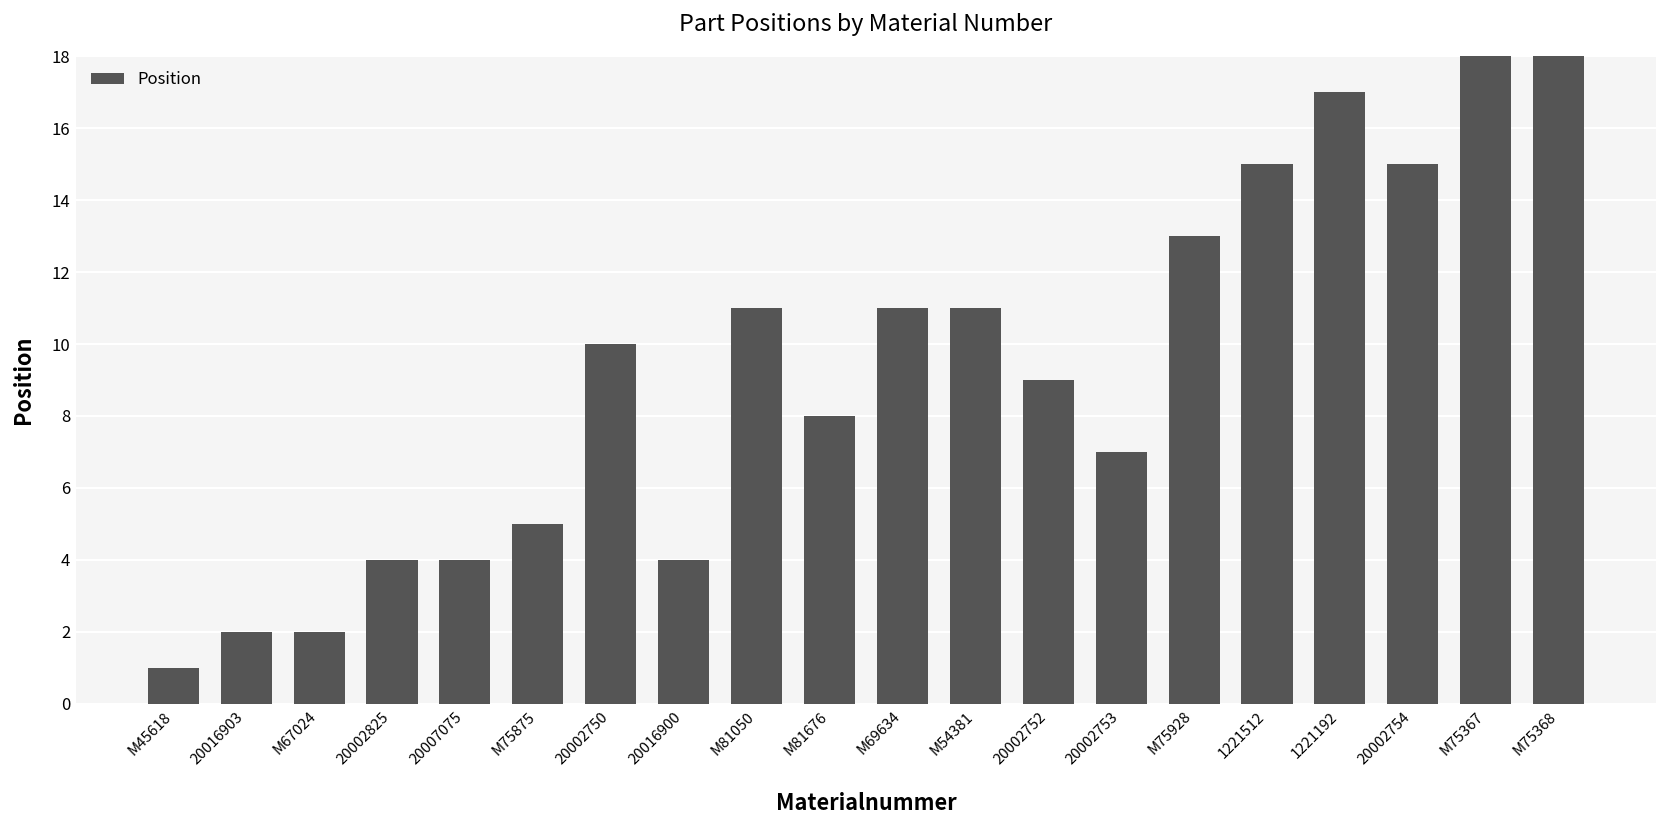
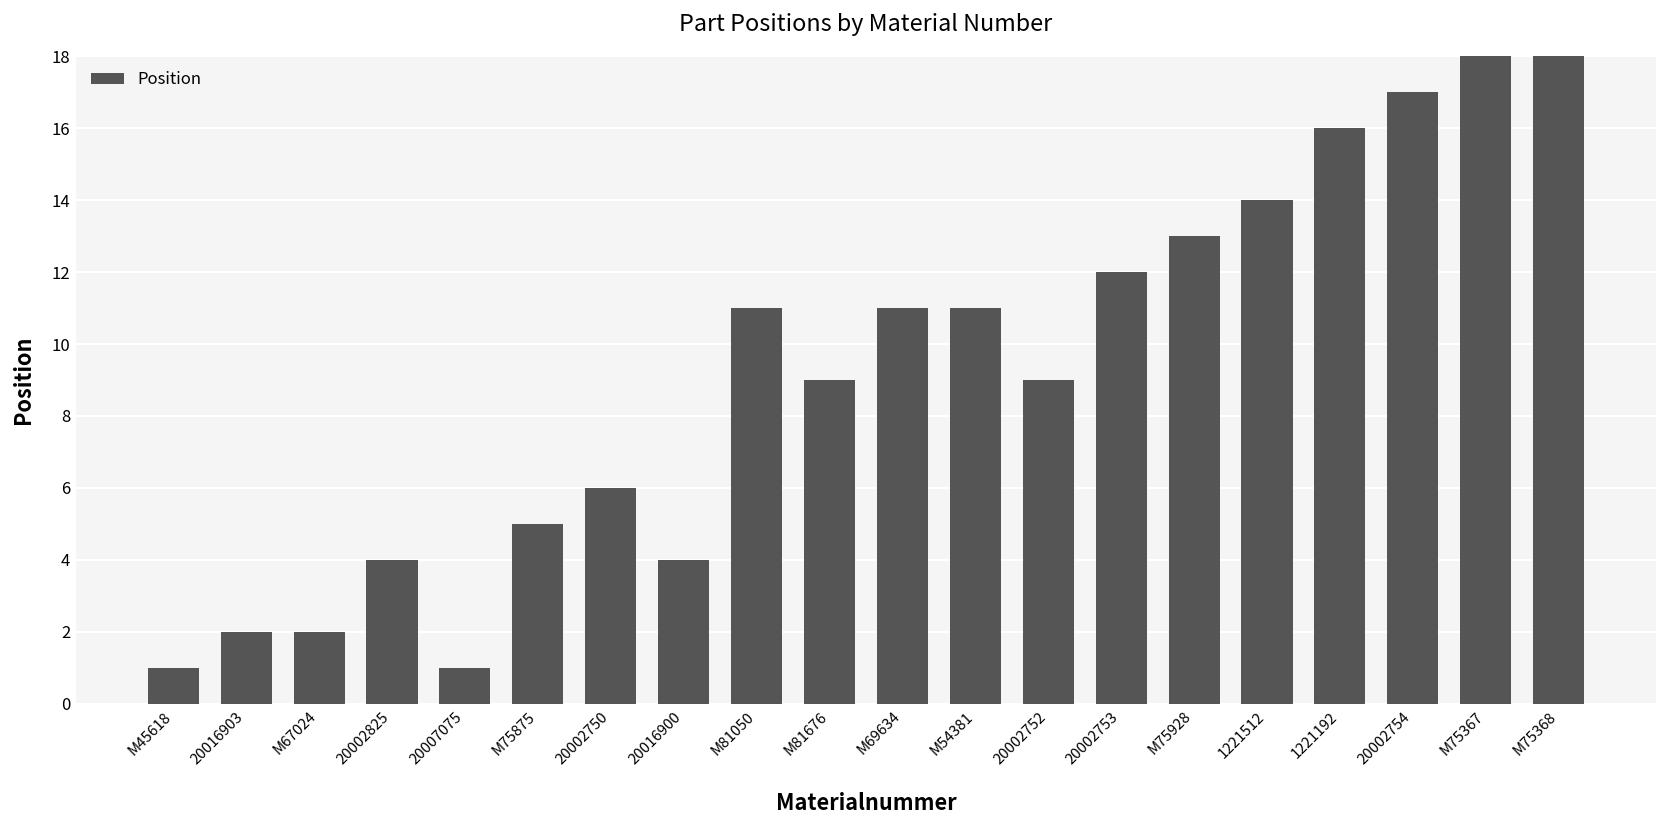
20007075: 4 -> 1
20002750: 10 -> 6
M81676: 8 -> 9
20002753: 7 -> 12
1221512: 15 -> 14
1221192: 17 -> 16
20002754: 15 -> 17
